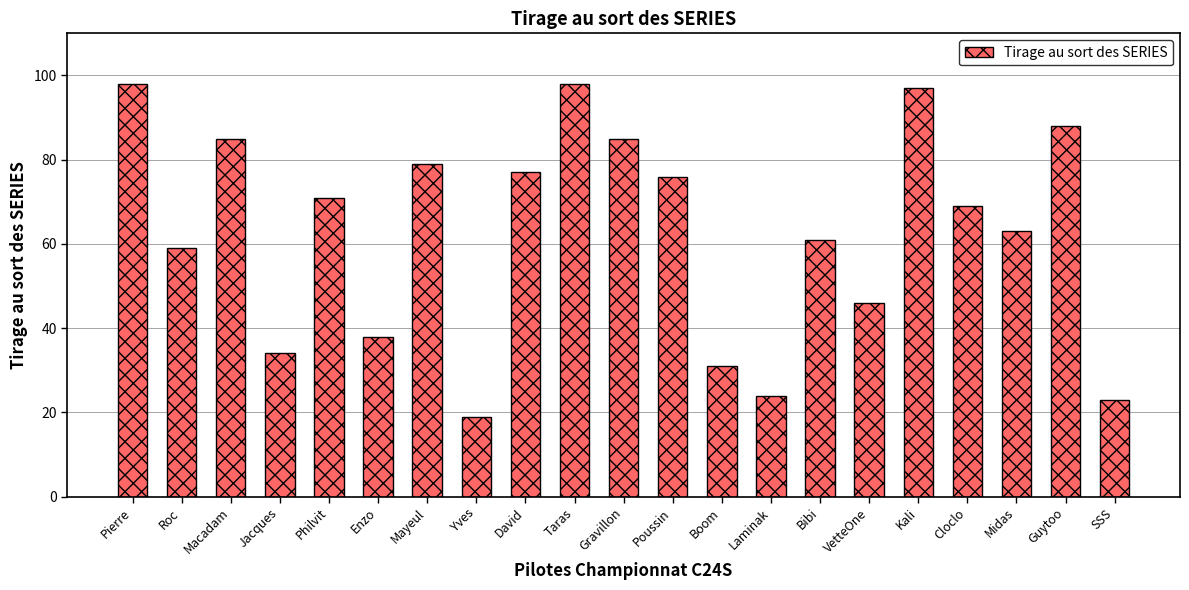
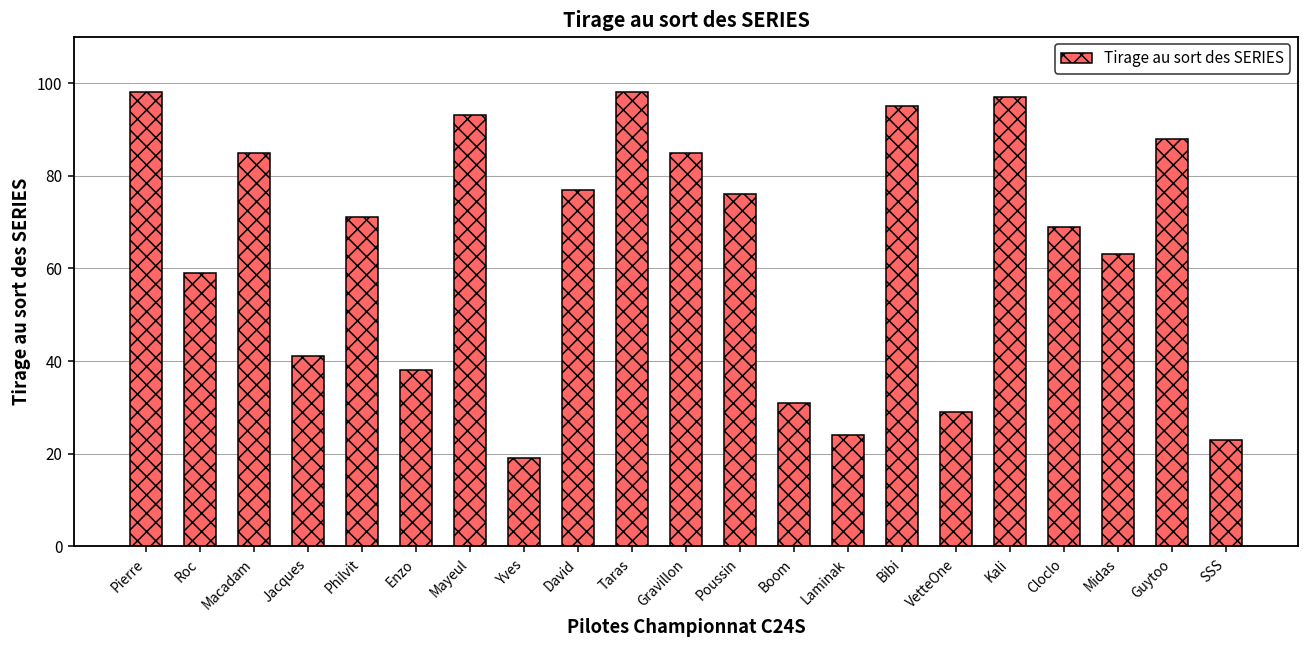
Jacques: 34 -> 41
Mayeul: 79 -> 93
Bibi: 61 -> 95
VetteOne: 46 -> 29
